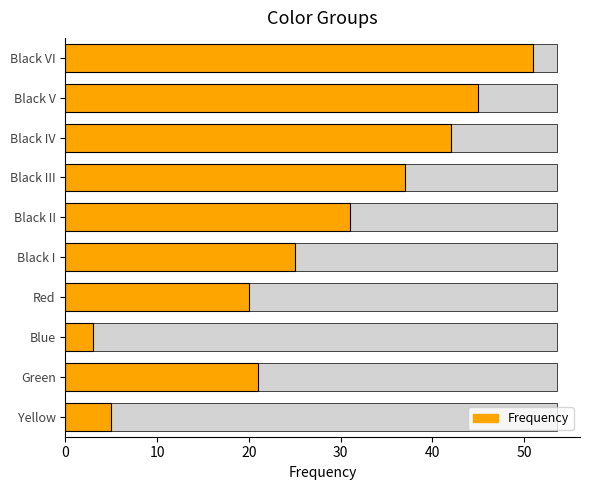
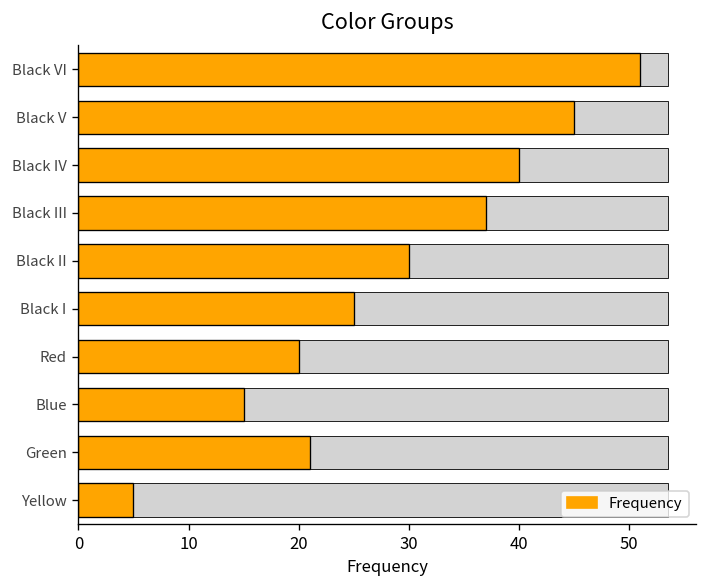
Frequency, Black IV: 42 -> 40
Frequency, Black II: 31 -> 30
Frequency, Blue: 3 -> 15
